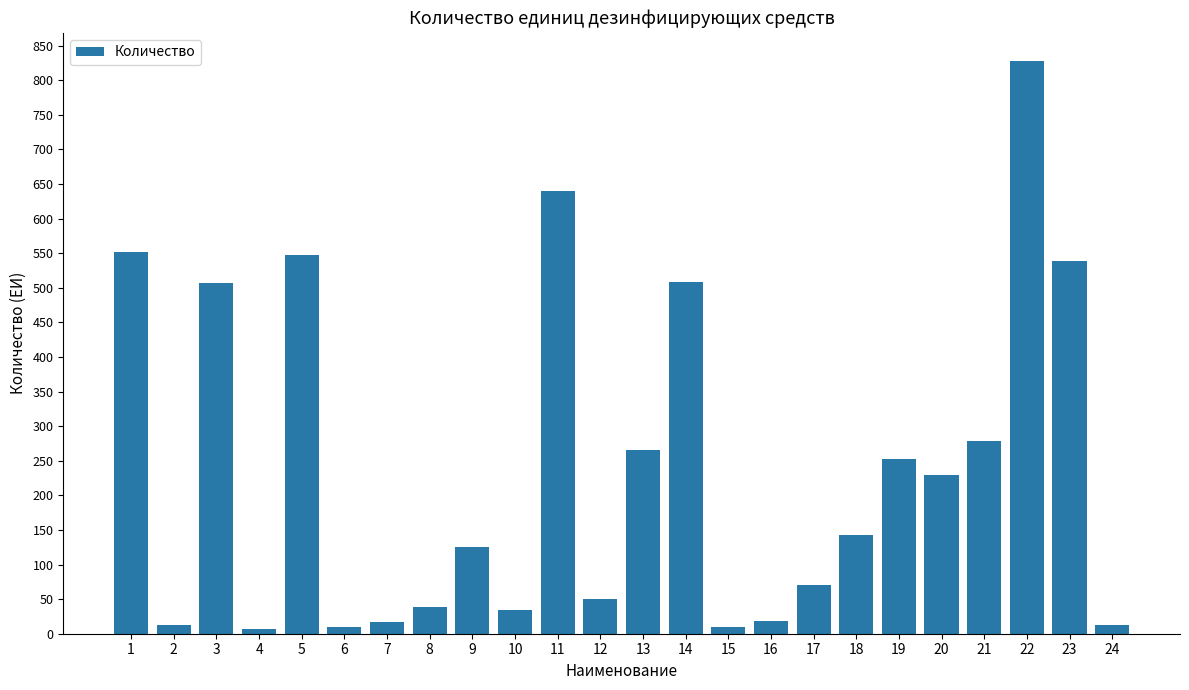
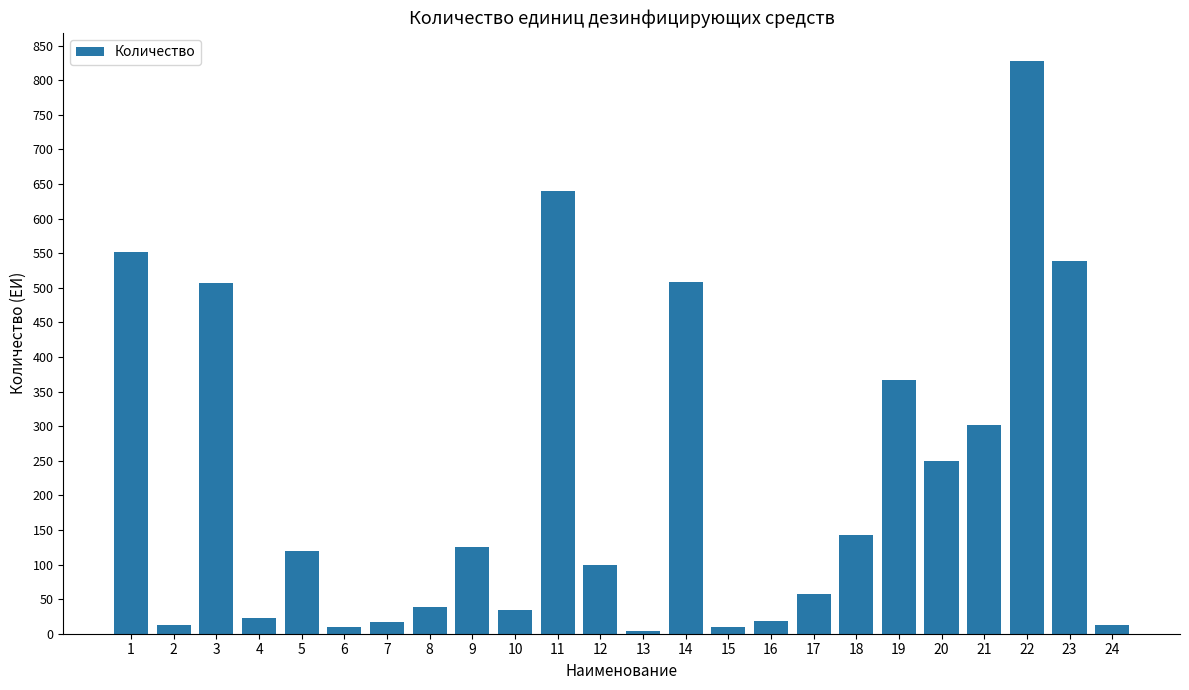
4: 10 -> 20
5: 550 -> 120
12: 50 -> 100
13: 270 -> 0
17: 70 -> 60
19: 250 -> 370
20: 230 -> 250
21: 280 -> 300
